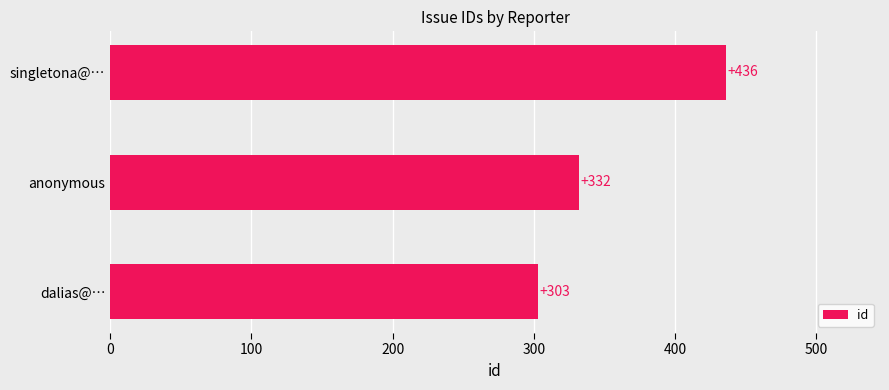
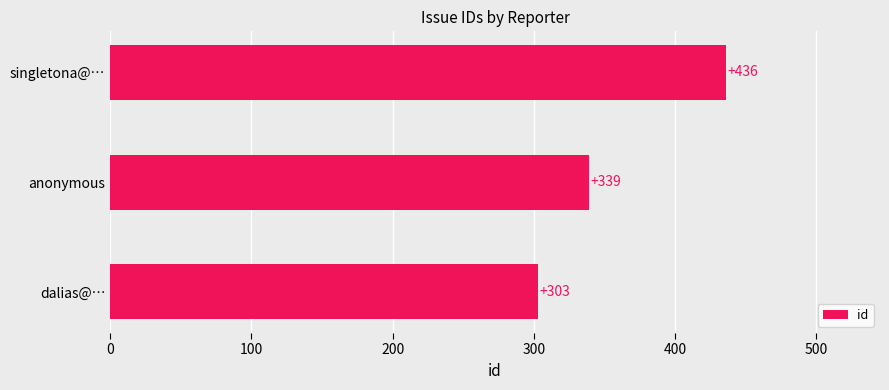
anonymous: +332 -> +339
